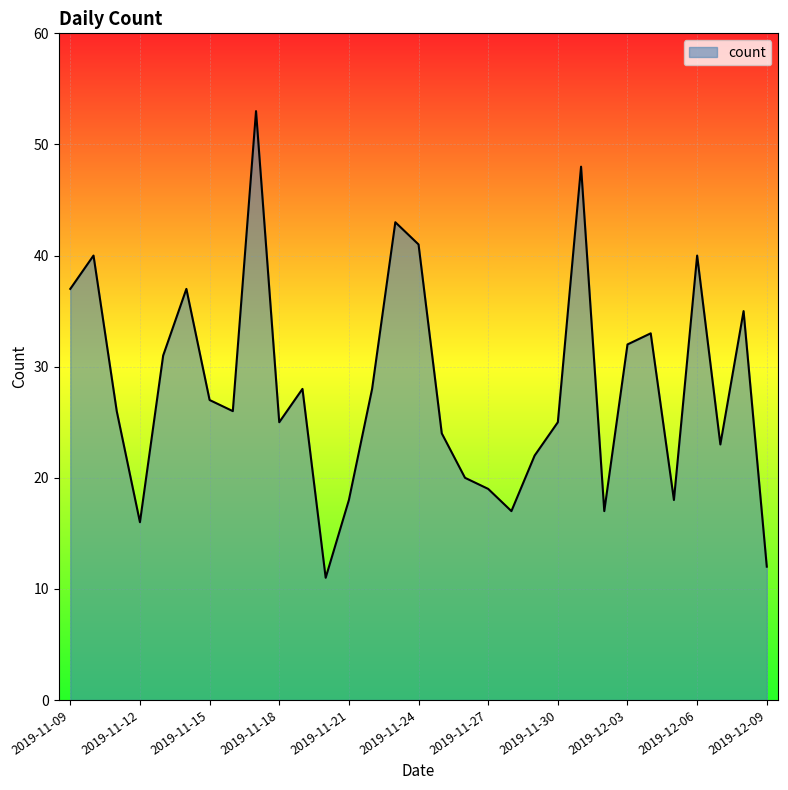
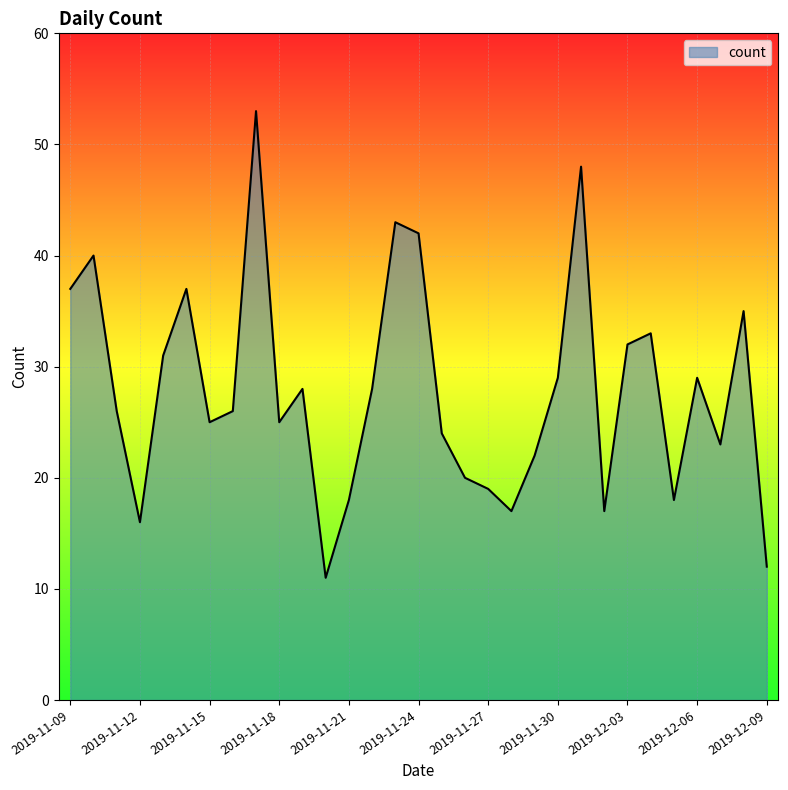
2019-11-15: 27 -> 25
2019-11-24: 41 -> 42
2019-11-30: 25 -> 29
2019-12-06: 40 -> 29
